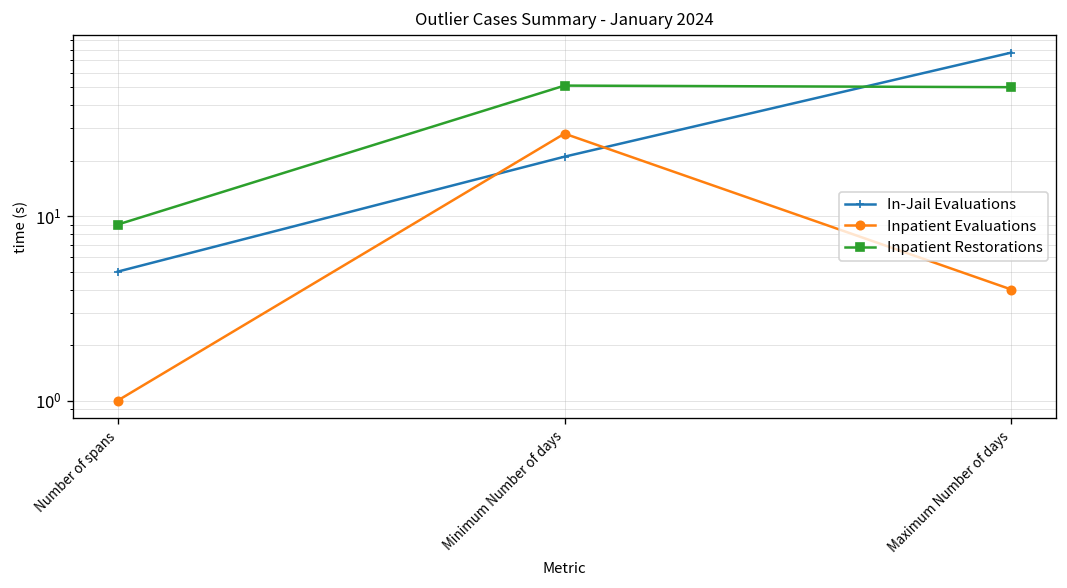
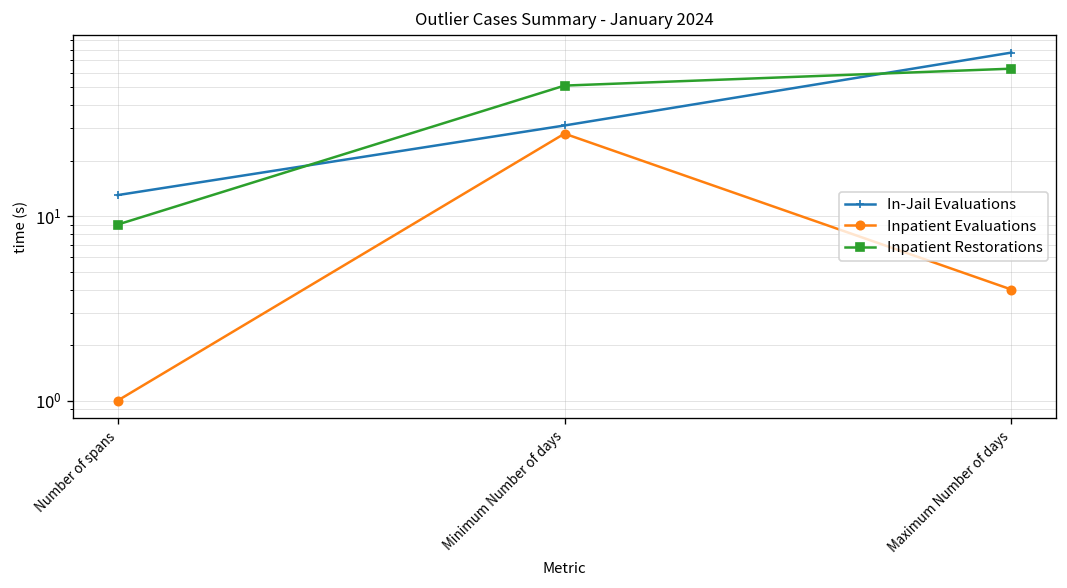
In-Jail Evaluations, Number of spans: 5 -> 13
In-Jail Evaluations, Minimum Number of days: 21 -> 31
Inpatient Restorations, Maximum Number of days: 50 -> 63
